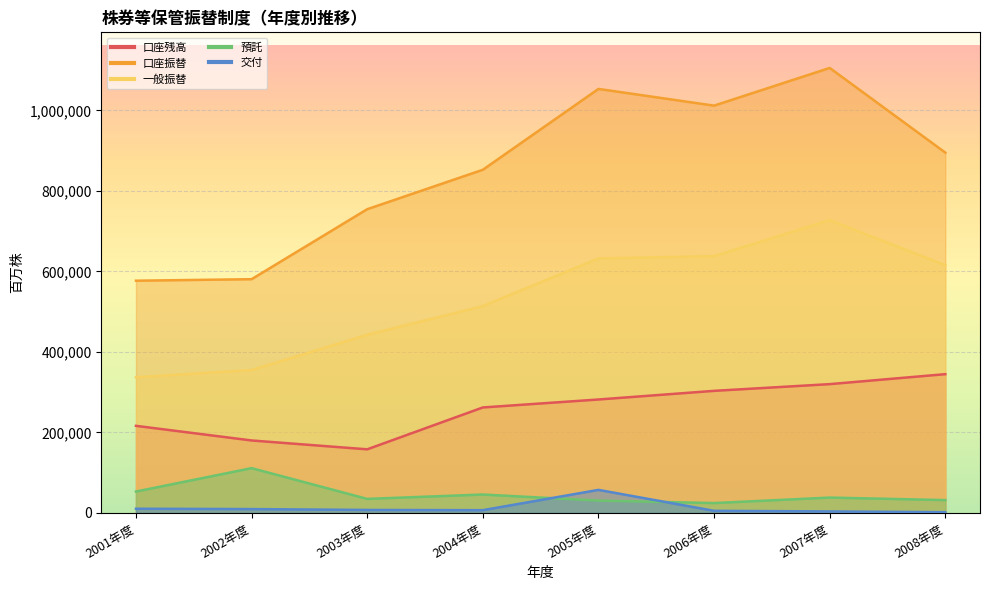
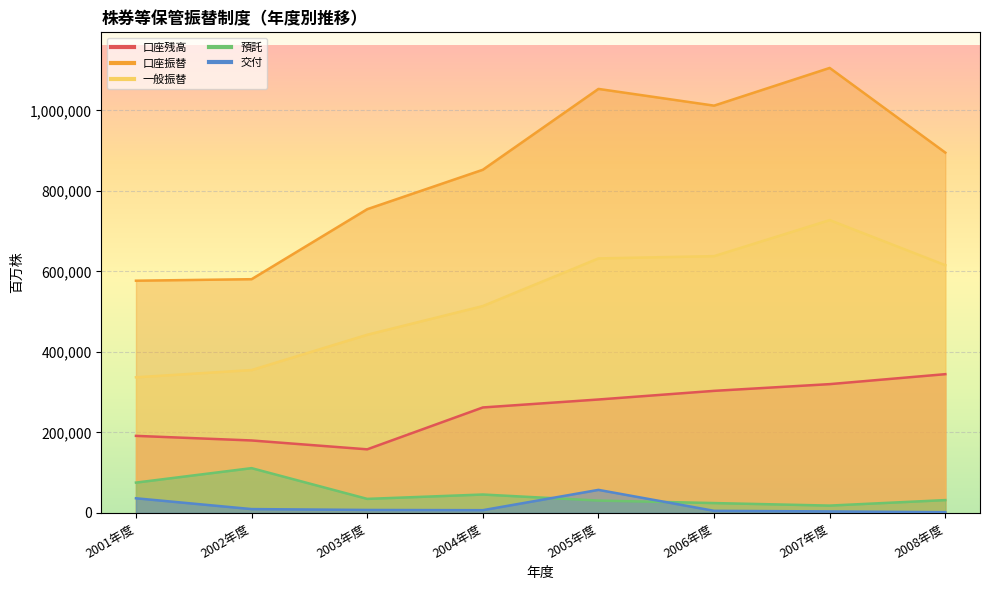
口座残高, 2001年度: 220,000 -> 190,000
預託, 2001年度: 50,000 -> 80,000
交付, 2001年度: 10,000 -> 40,000
預託, 2007年度: 40,000 -> 20,000
